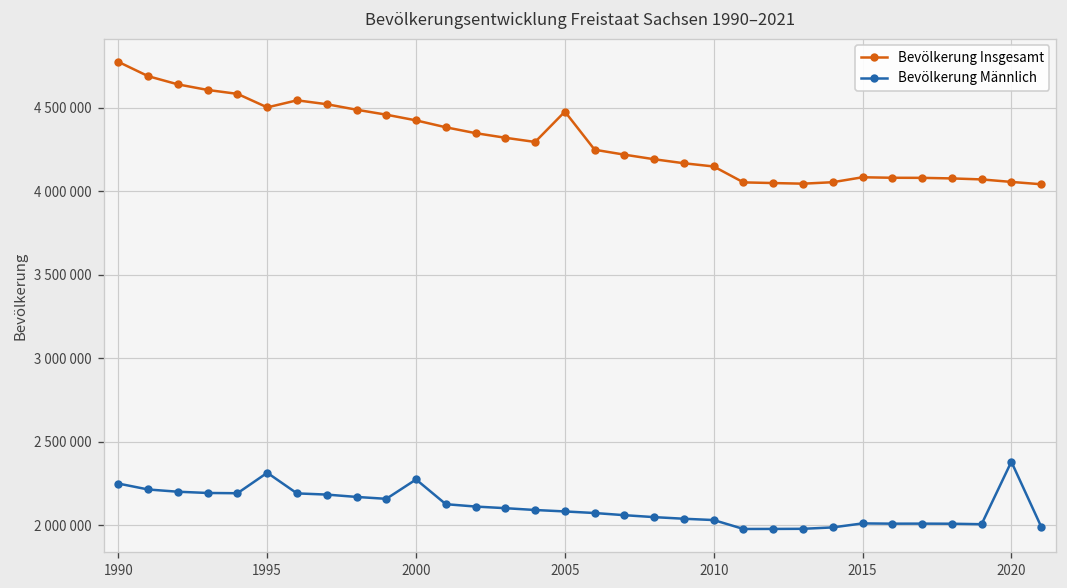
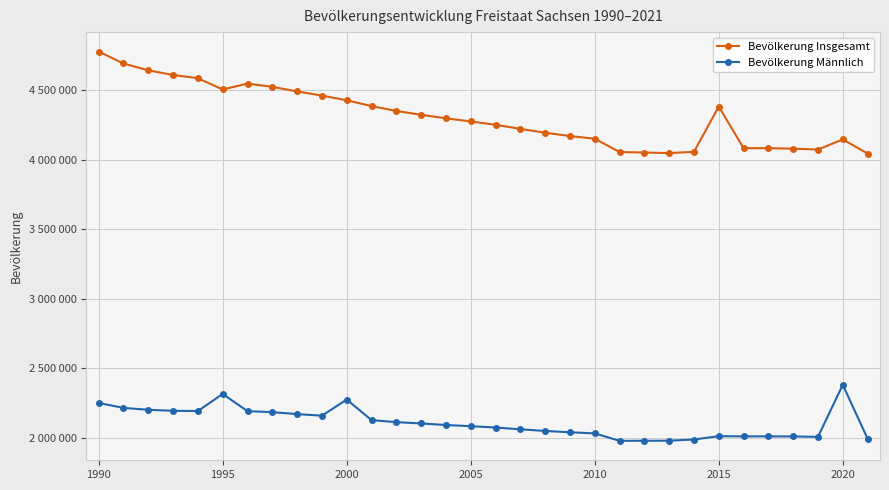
Bevölkerung Insgesamt, 2005: 4480000 -> 4270000
Bevölkerung Insgesamt, 2015: 4080000 -> 4380000
Bevölkerung Insgesamt, 2020: 4060000 -> 4140000
